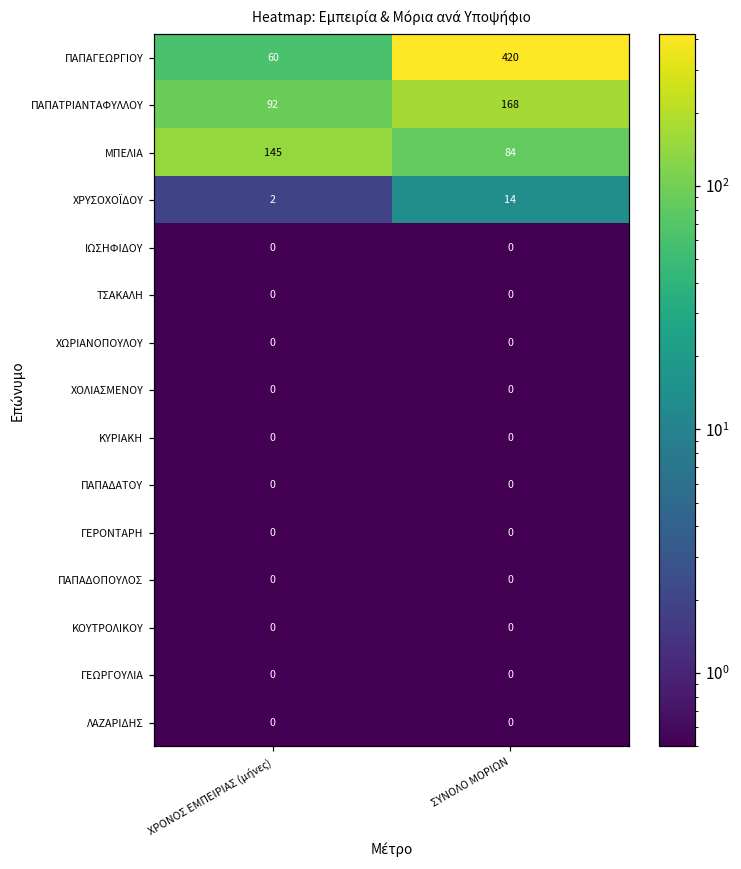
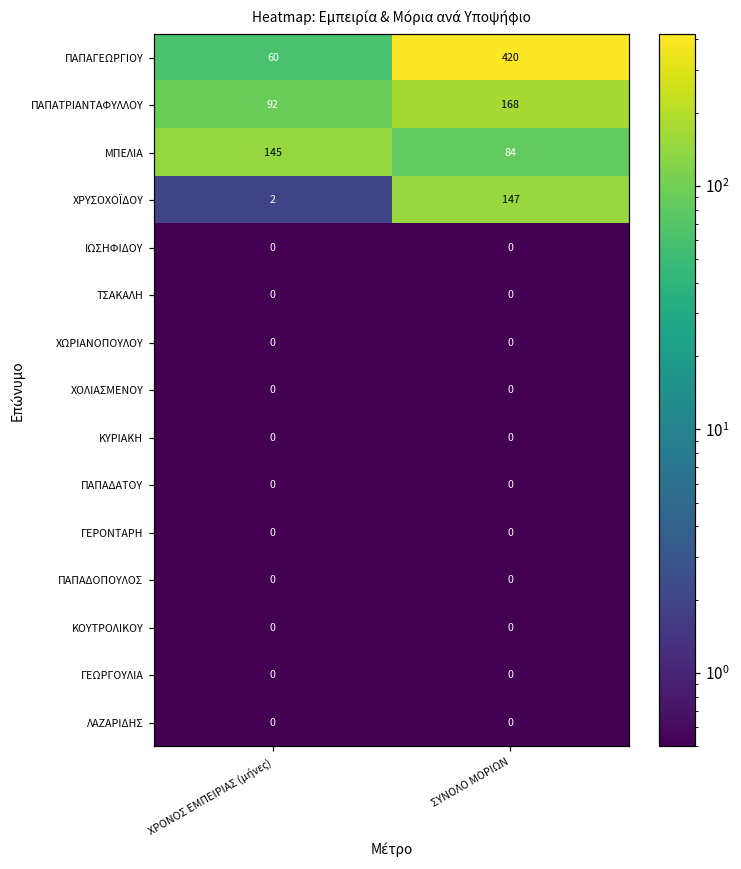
ΧΡΥΣΟΧΟΪΔΟΥ, ΣΥΝΟΛΟ ΜΟΡΙΩΝ: 14 -> 147
